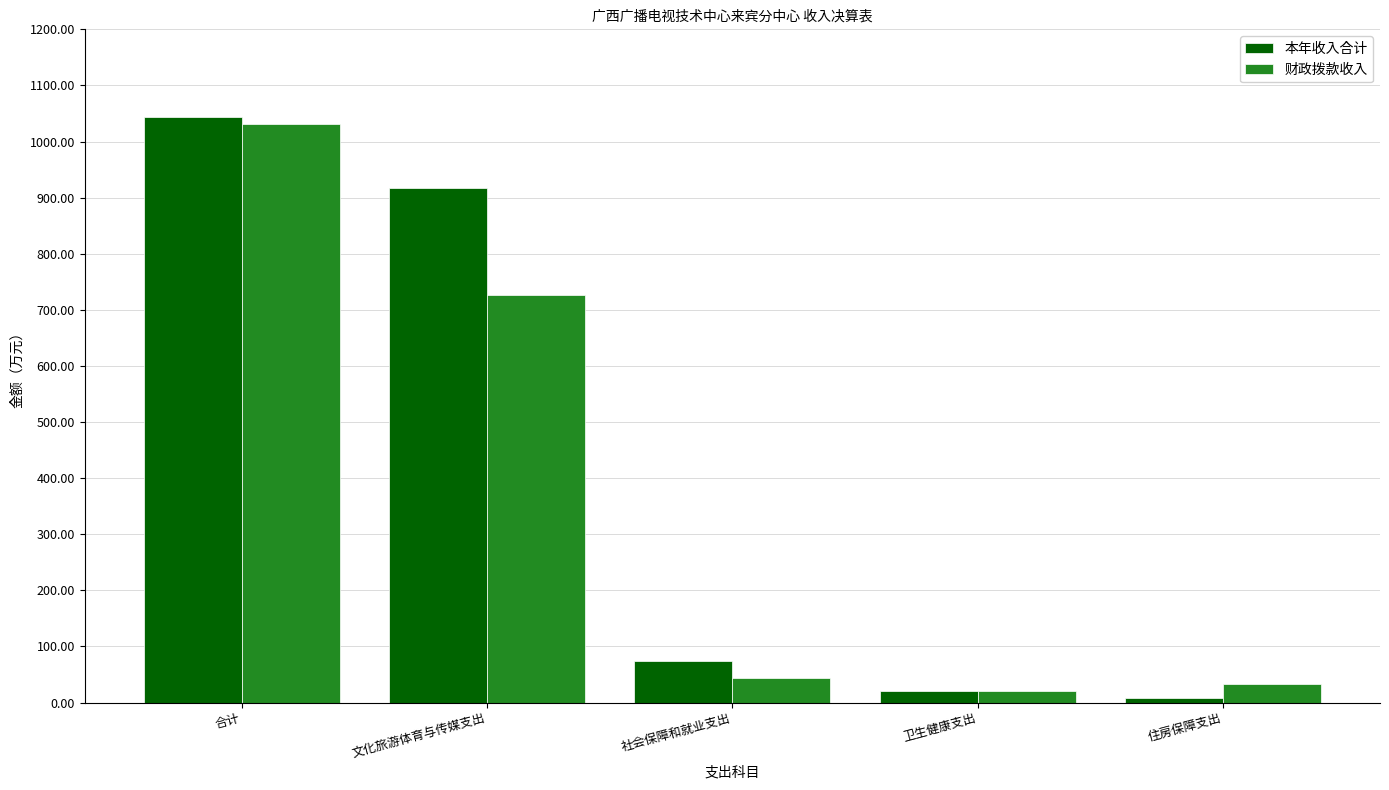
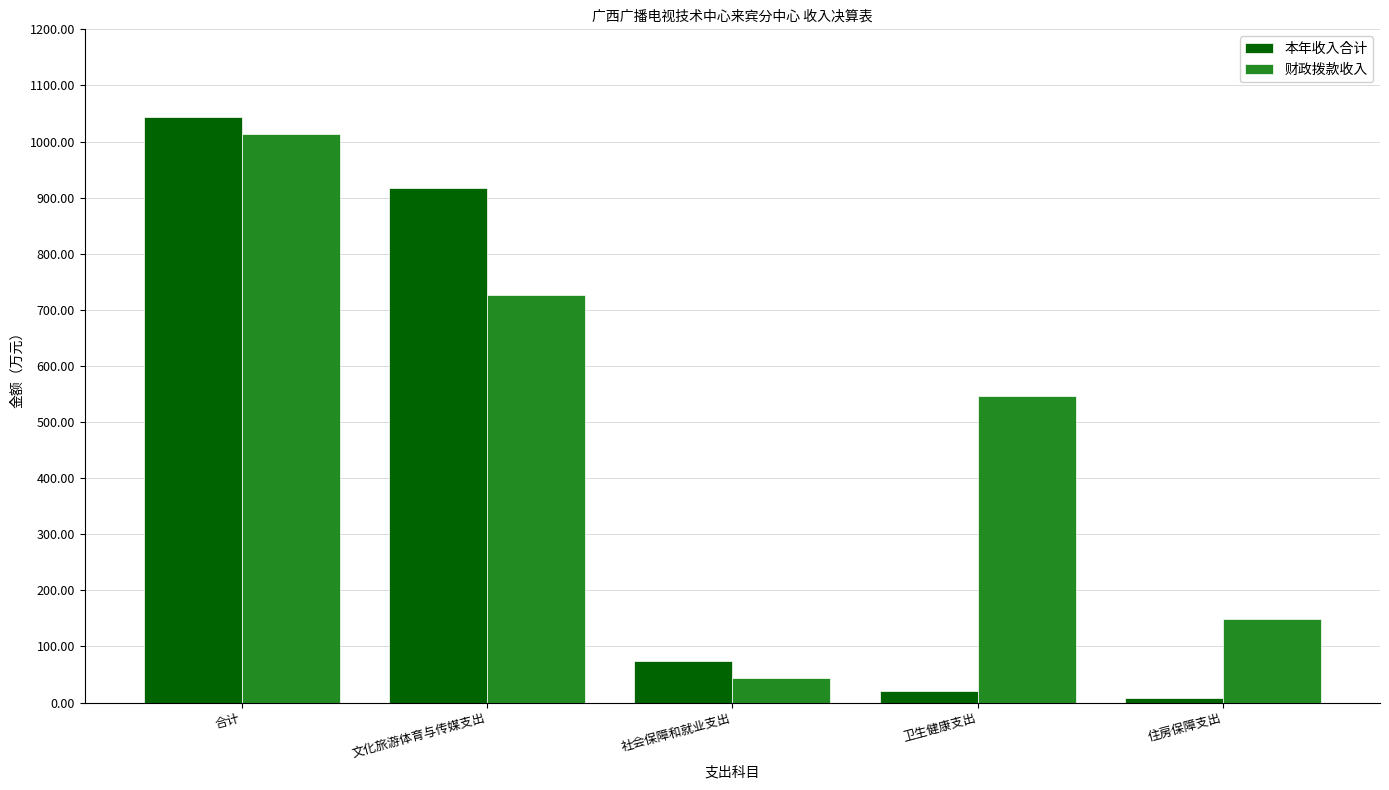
财政拨款收入, 合计: 1030 -> 1010
财政拨款收入, 卫生健康支出: 20 -> 550
财政拨款收入, 住房保障支出: 30 -> 150
